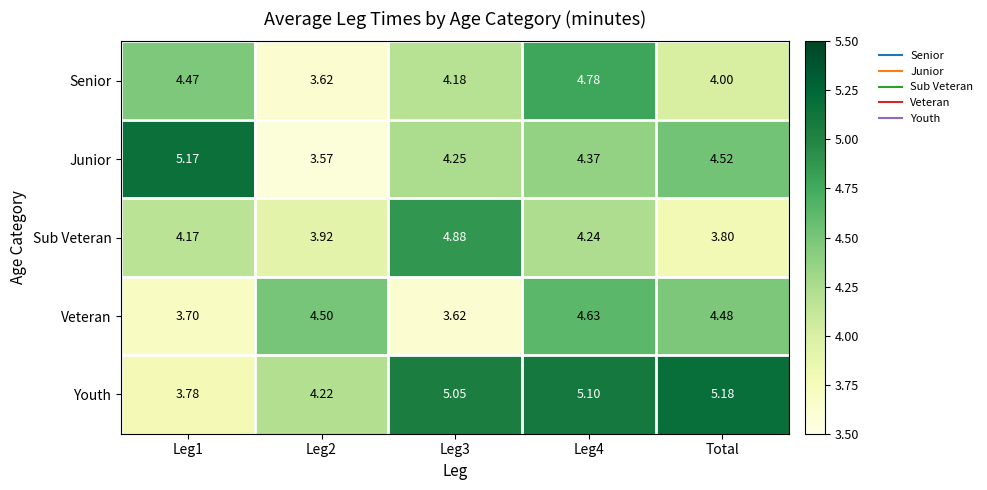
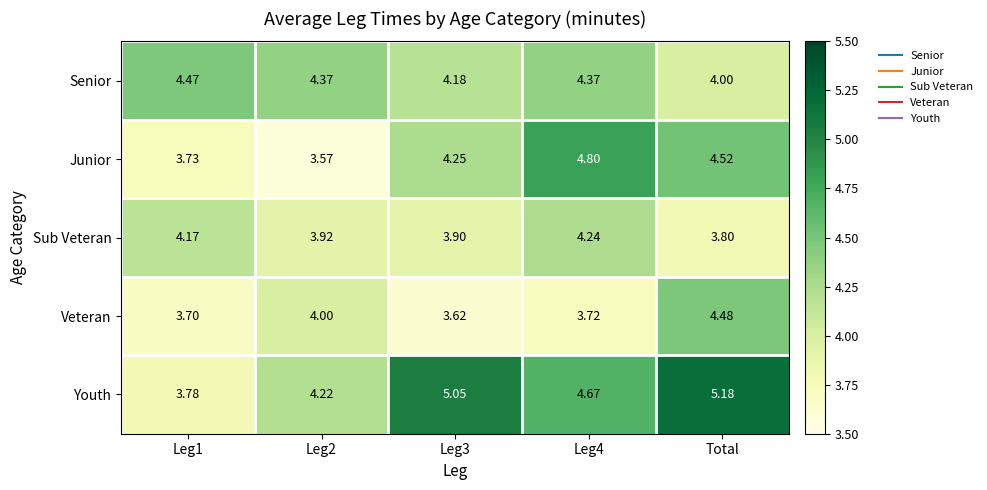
Senior, Leg2: 3.62 -> 4.37
Senior, Leg4: 4.78 -> 4.37
Junior, Leg1: 5.17 -> 3.73
Junior, Leg4: 4.37 -> 4.80
Sub Veteran, Leg3: 4.88 -> 3.90
Veteran, Leg2: 4.50 -> 4.00
Veteran, Leg4: 4.63 -> 3.72
Youth, Leg4: 5.10 -> 4.67
